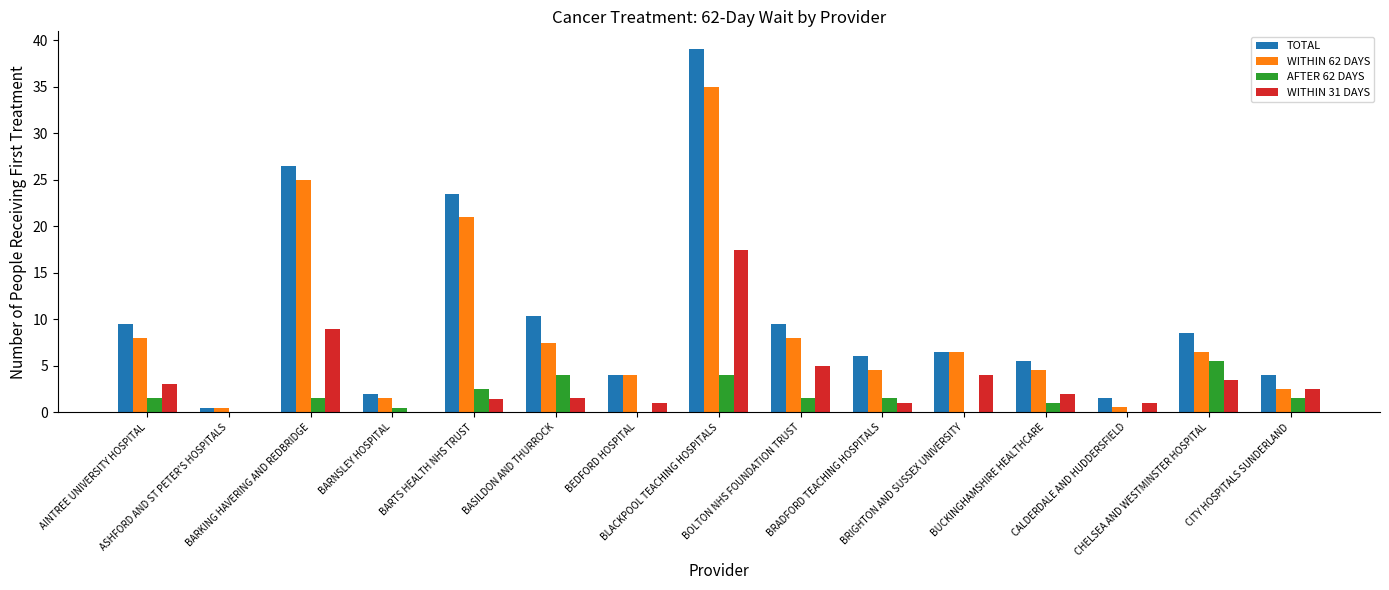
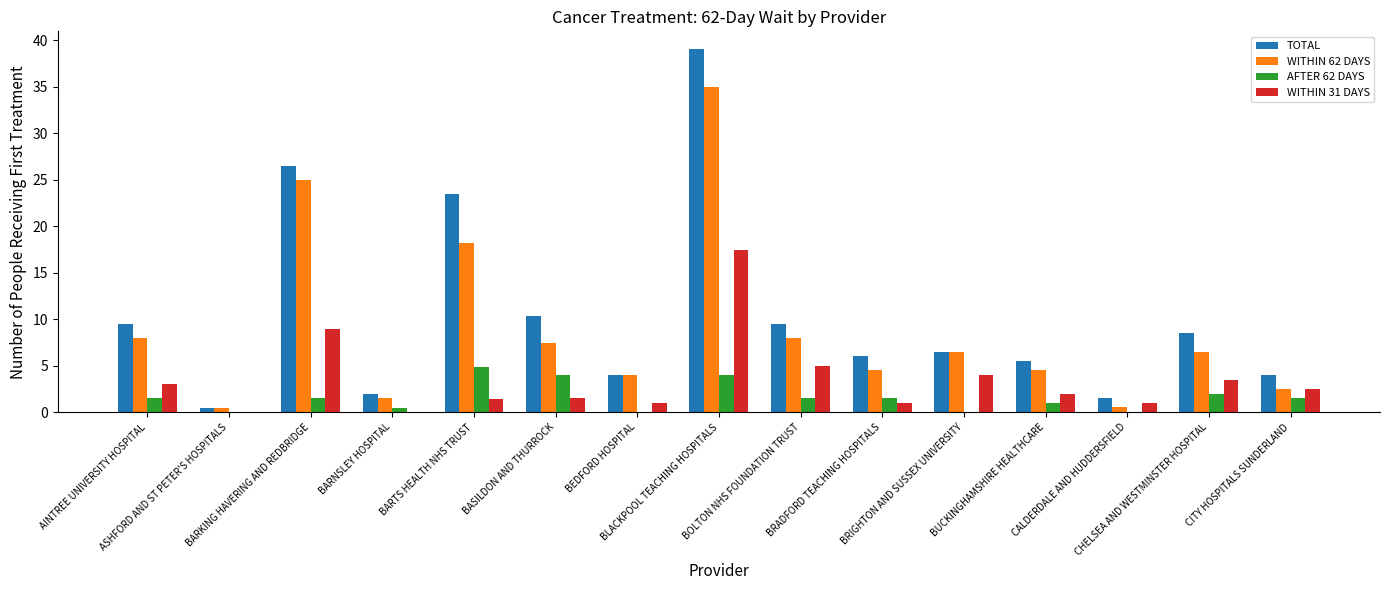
WITHIN 62 DAYS, BARTS HEALTH NHS TRUST: 21 -> 18
AFTER 62 DAYS, BARTS HEALTH NHS TRUST: 3 -> 5
AFTER 62 DAYS, CHELSEA AND WESTMINSTER HOSPITAL: 6 -> 2
